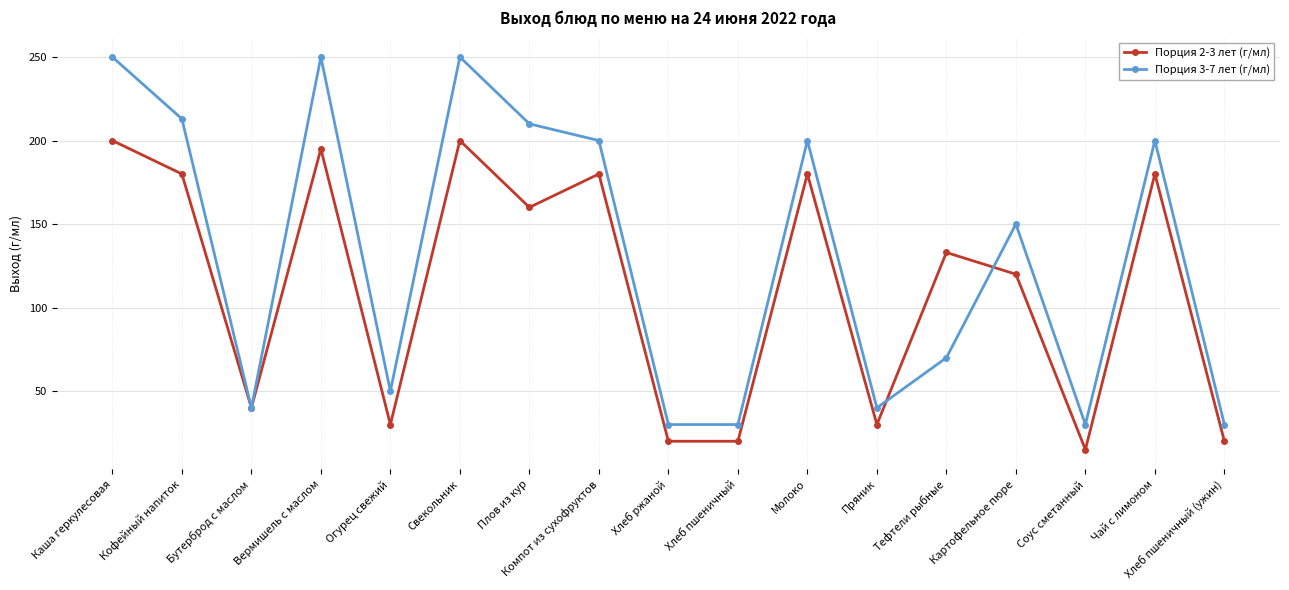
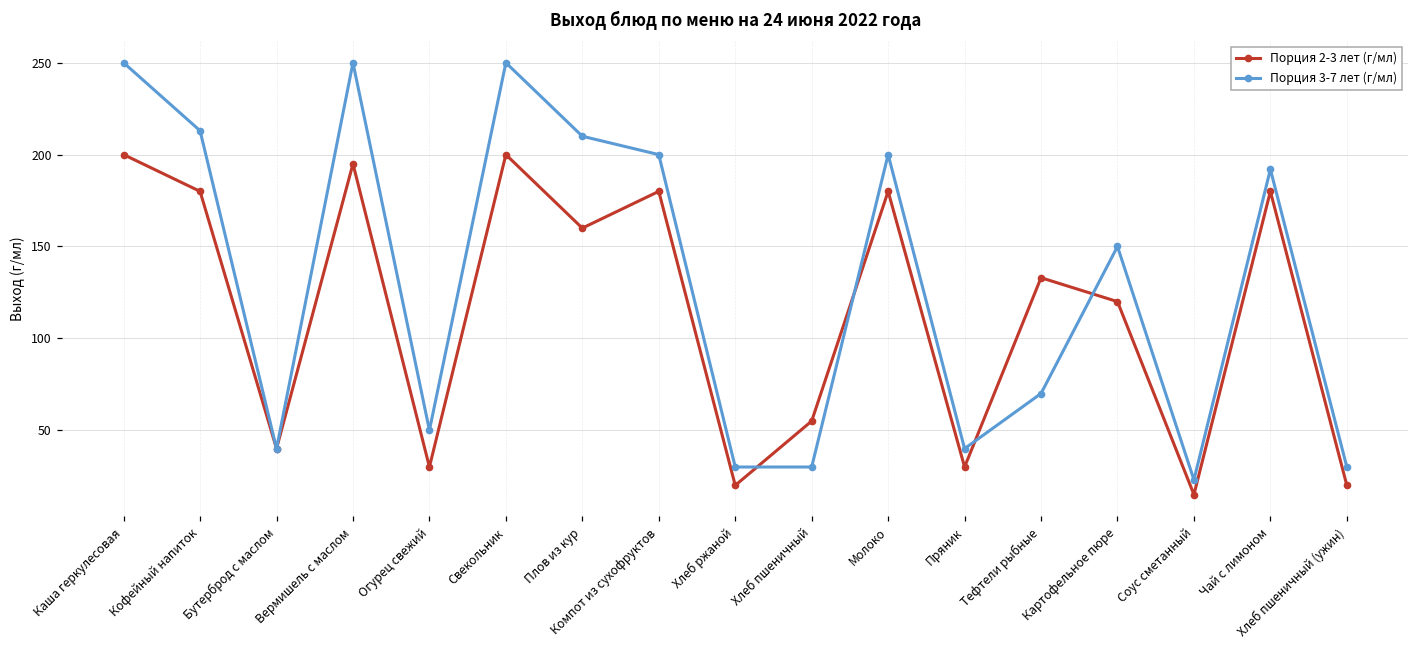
Порция 2-3 лет (г/мл), Хлеб пшеничный: 20 -> 55
Порция 3-7 лет (г/мл), Соус сметанный: 30 -> 23
Порция 3-7 лет (г/мл), Чай с лимоном: 200 -> 192
